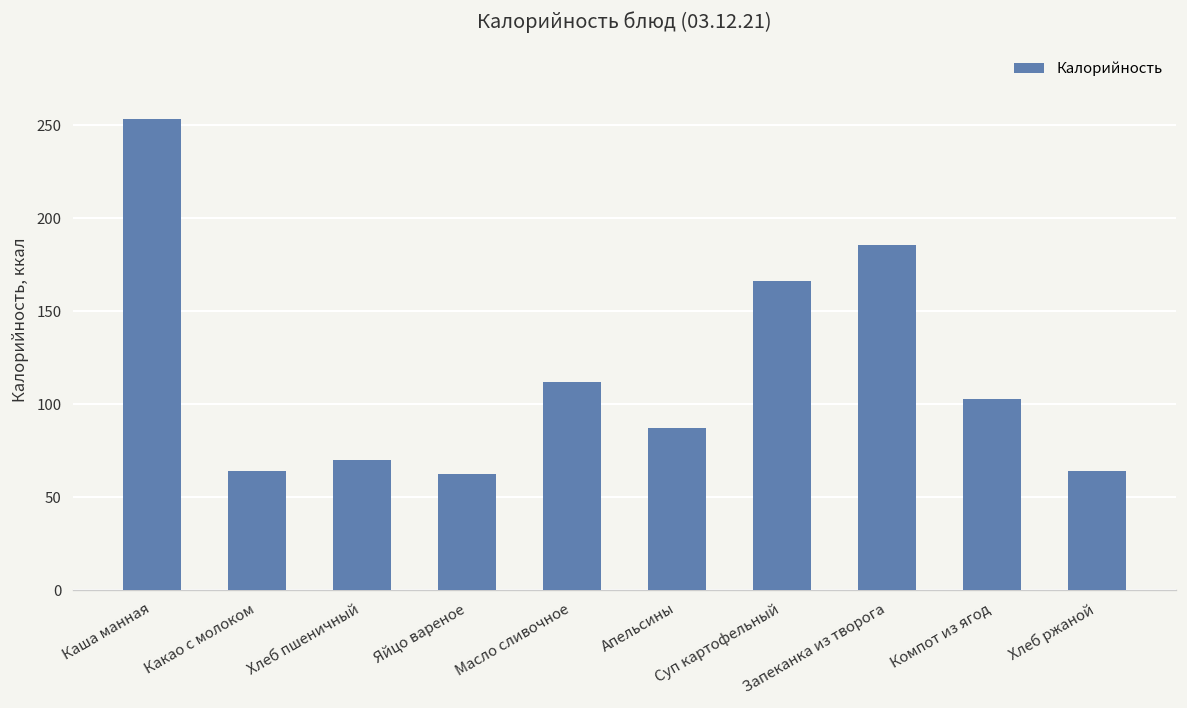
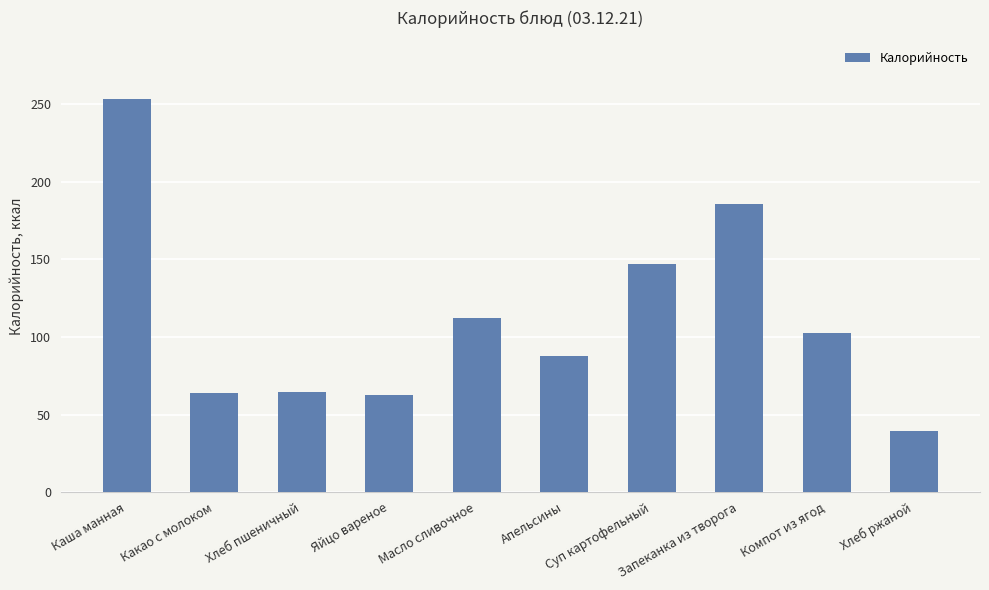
Хлеб пшеничный: 70 -> 64
Суп картофельный: 166 -> 147
Хлеб ржаной: 64 -> 39
